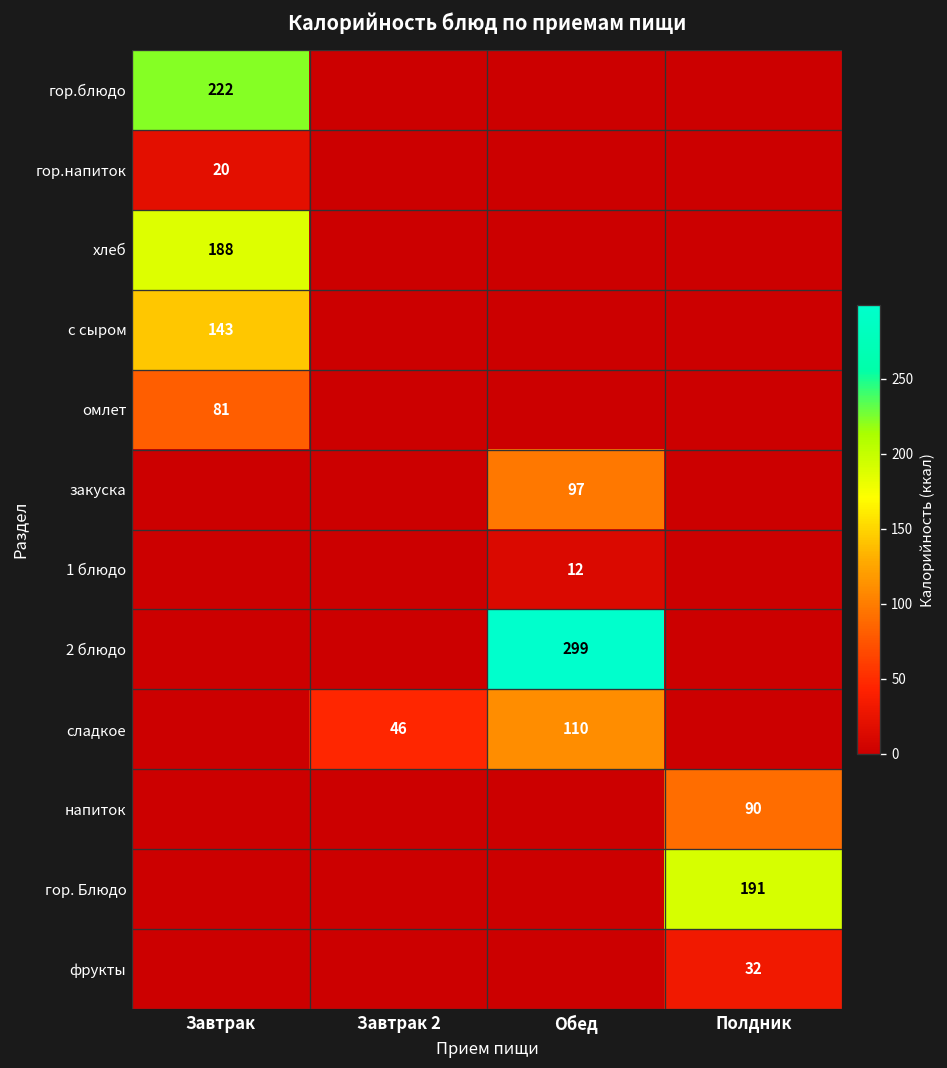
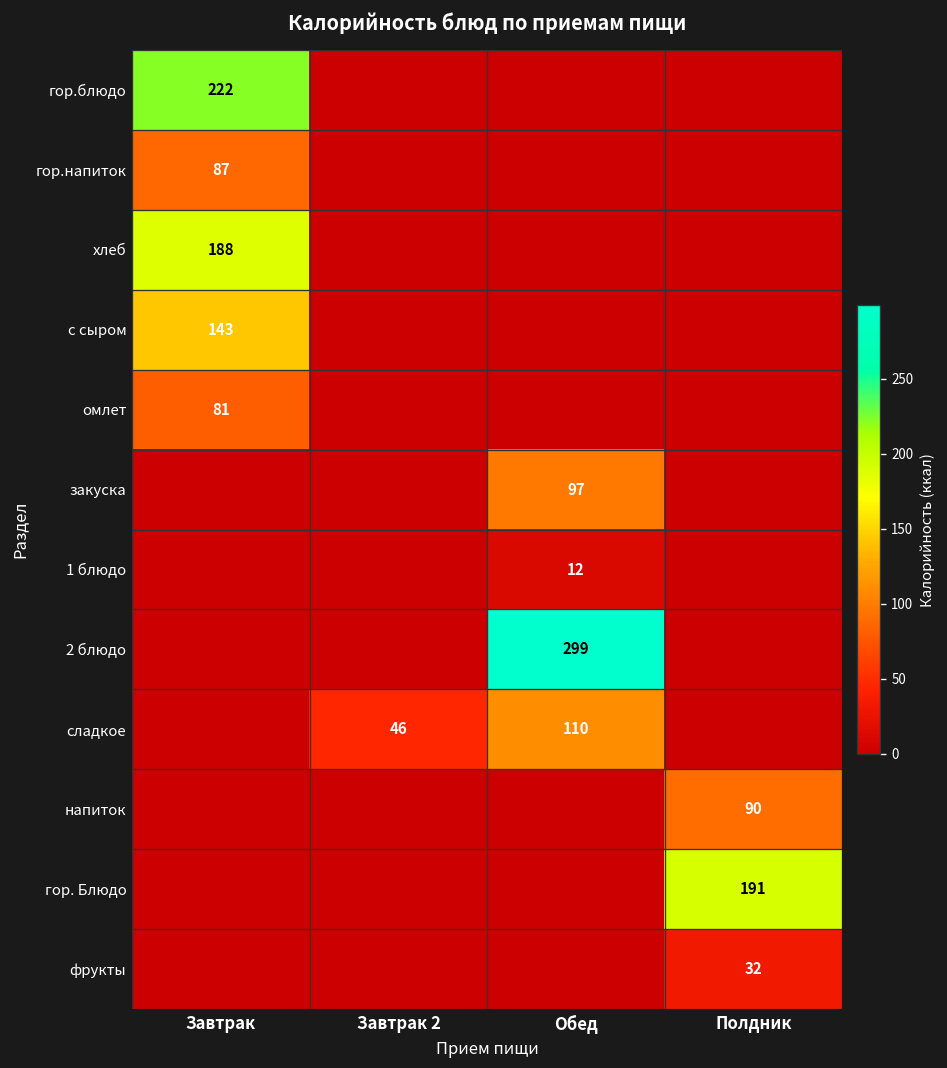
гор.напиток, Завтрак: 20 -> 87
